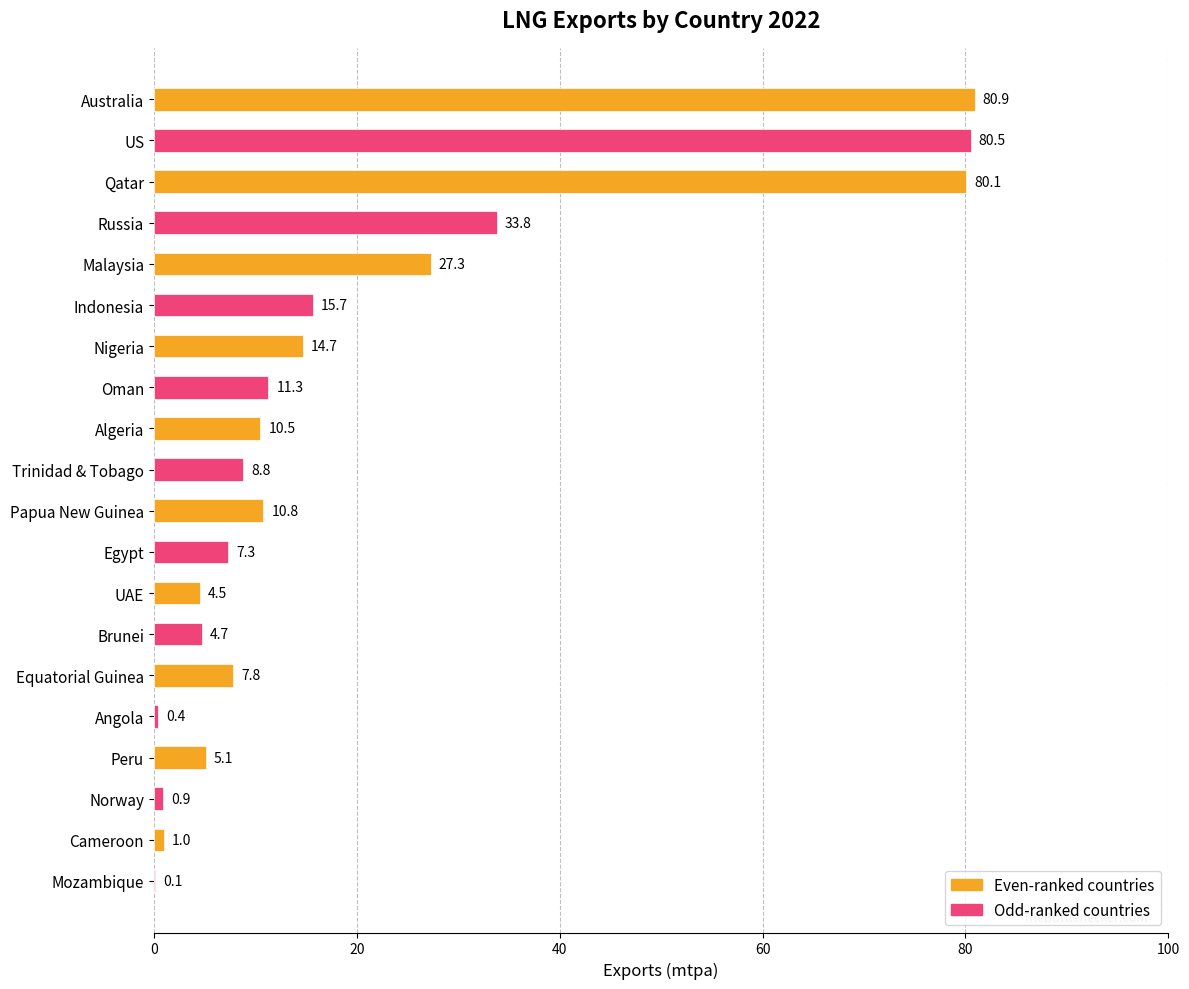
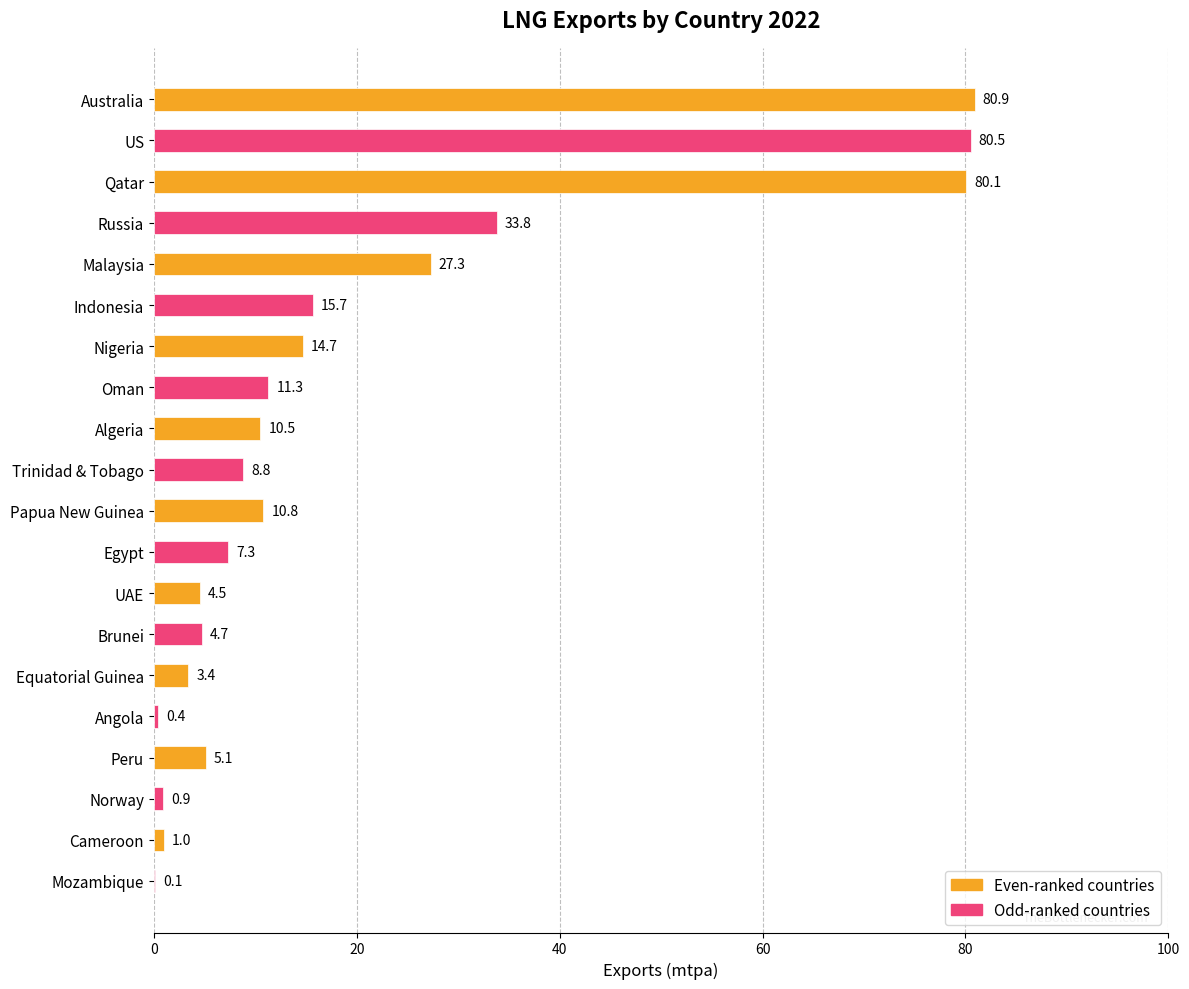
Equatorial Guinea: 7.8 -> 3.4
